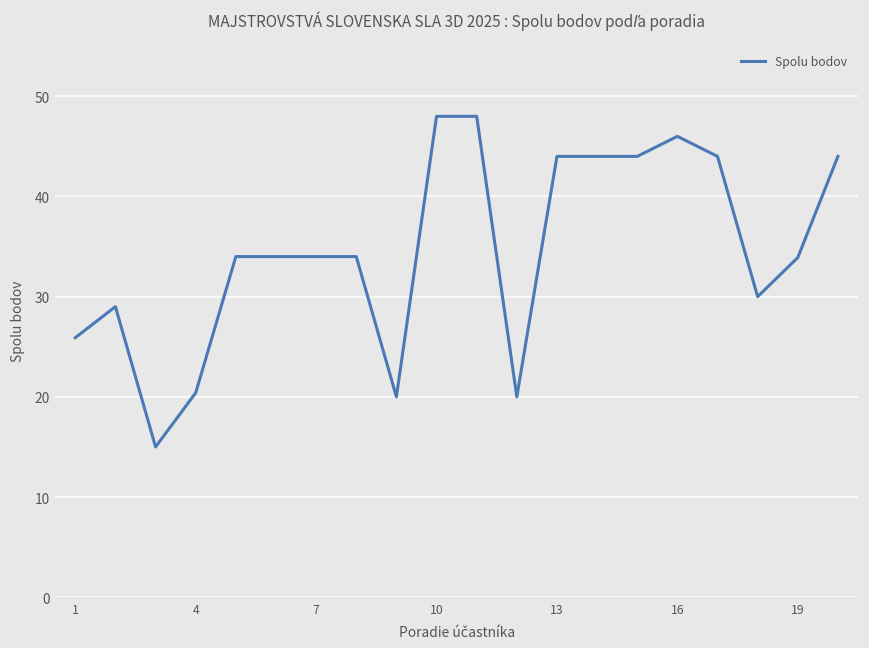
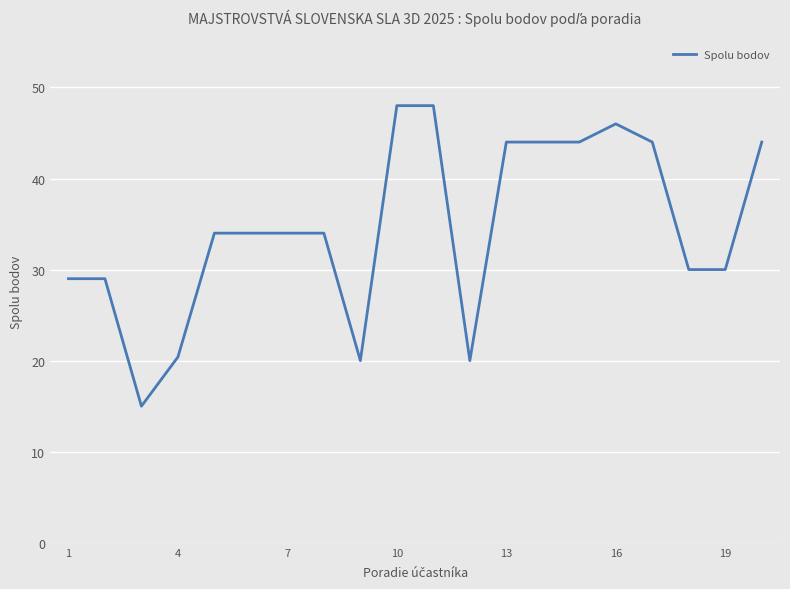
1: 26 -> 29
19: 34 -> 30
